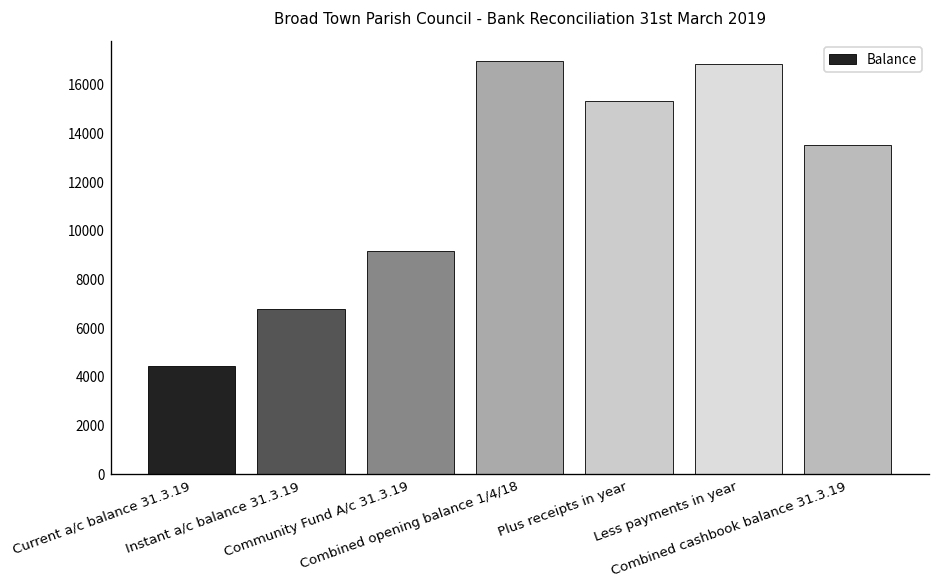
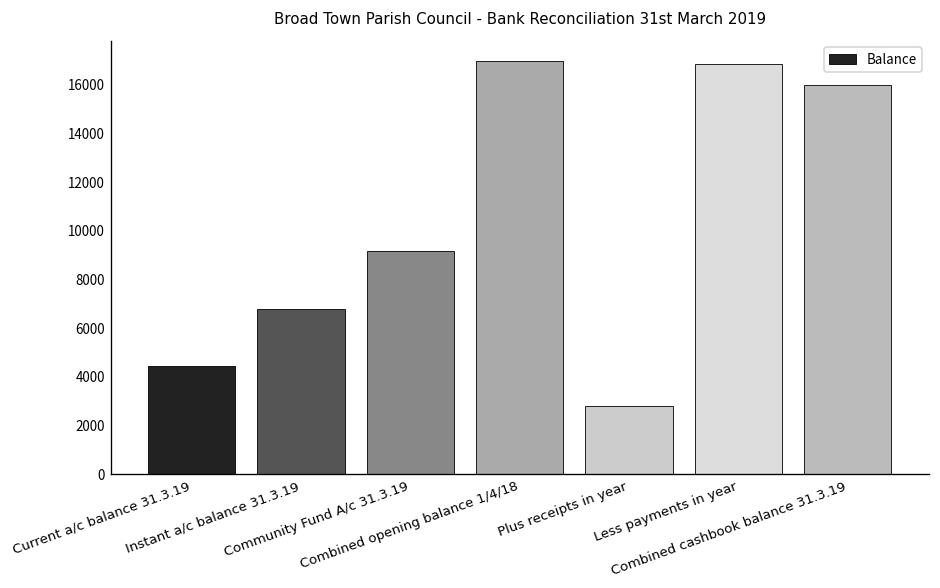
Plus receipts in year: 15300 -> 2800
Combined cashbook balance 31.3.19: 13500 -> 16000
